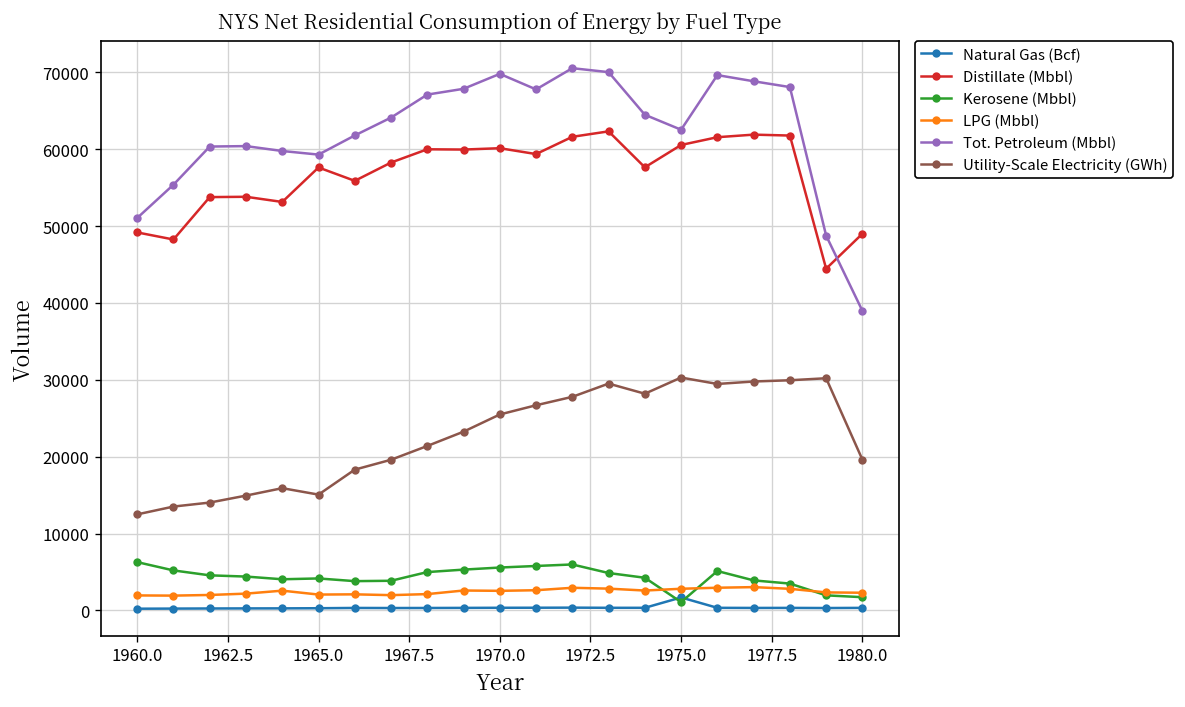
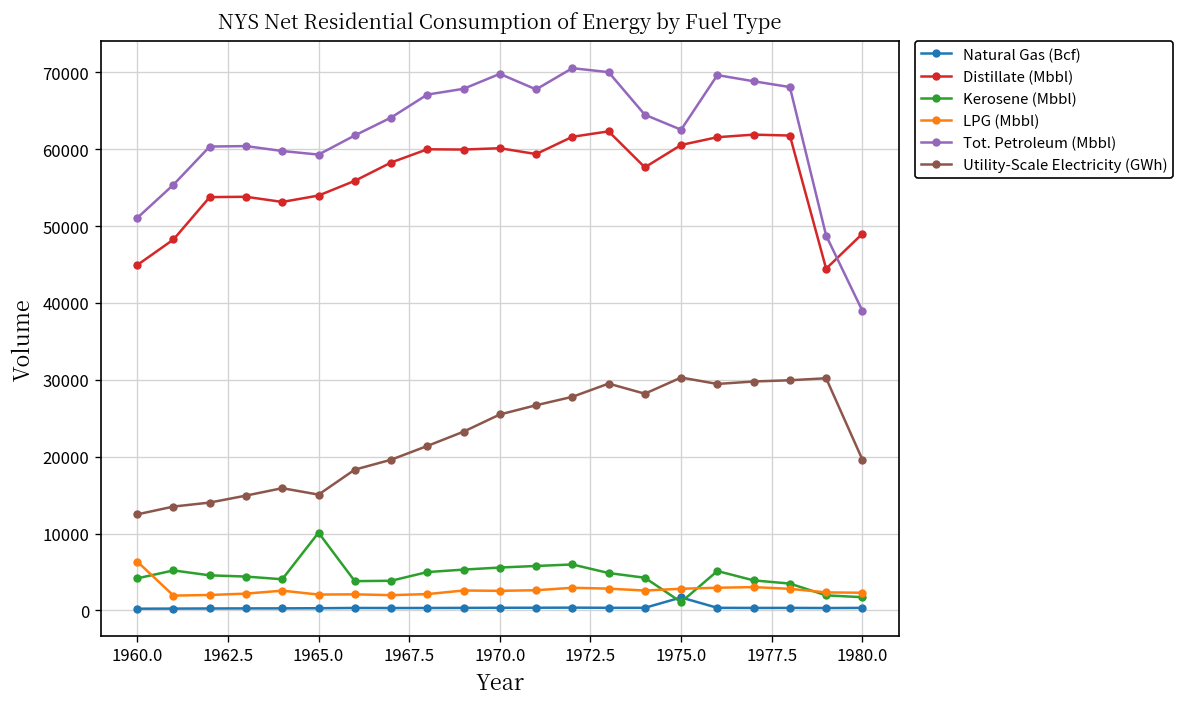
Distillate (Mbbl), 1960.0: 49000 -> 45000
Kerosene (Mbbl), 1960.0: 6000 -> 4000
LPG (Mbbl), 1960.0: 2000 -> 6000
Distillate (Mbbl), 1965.0: 58000 -> 54000
Kerosene (Mbbl), 1965.0: 4000 -> 10000
